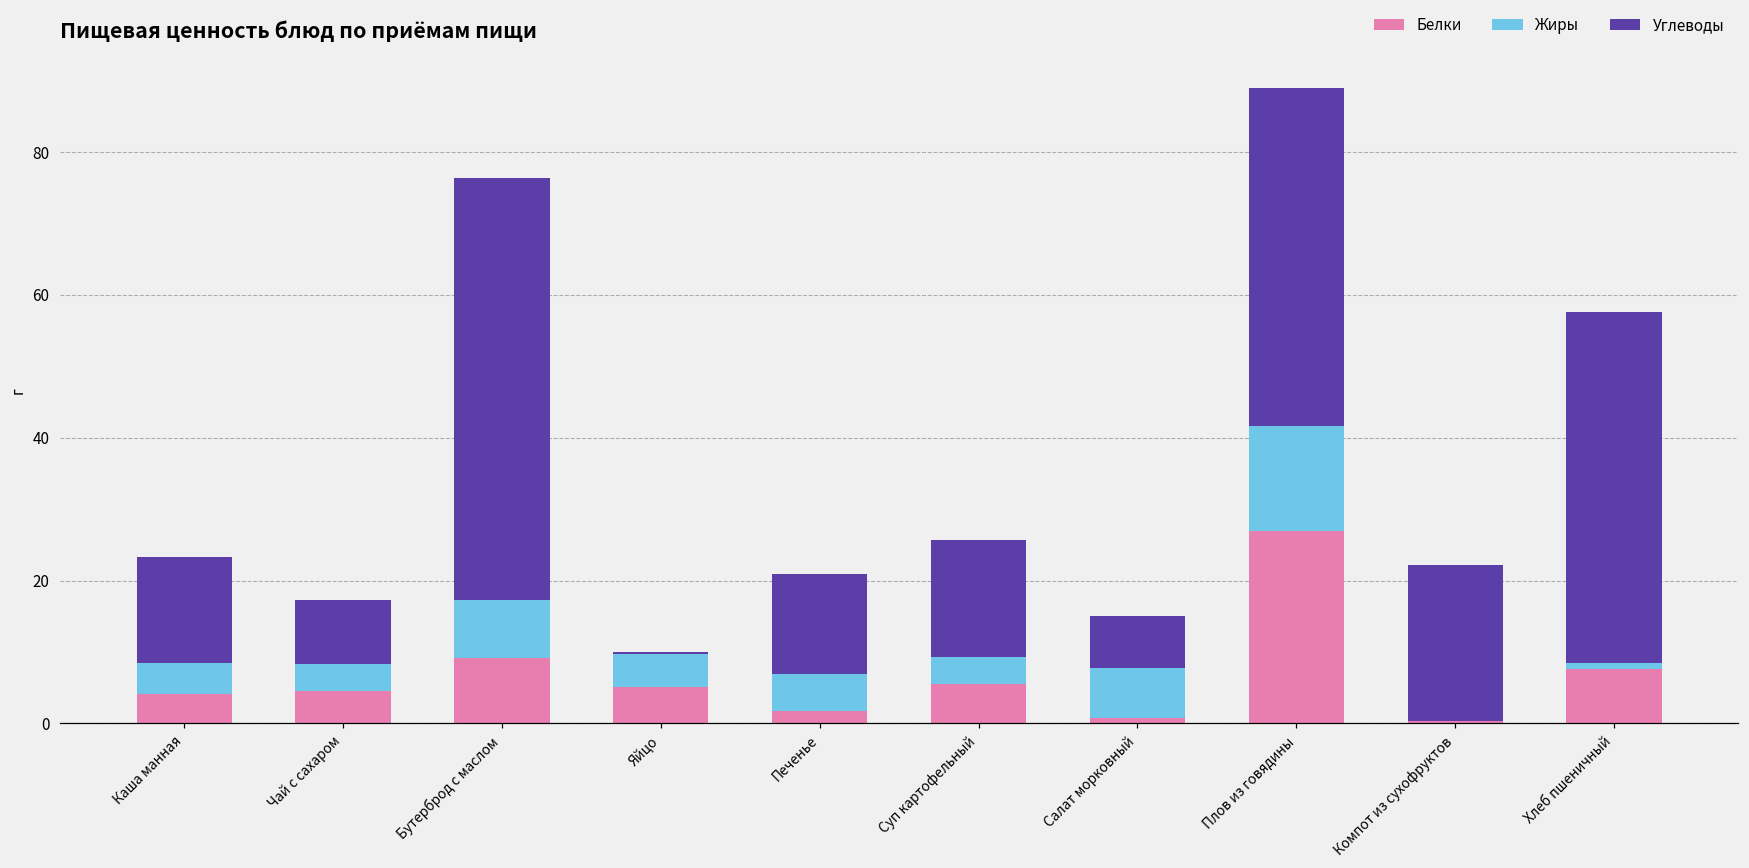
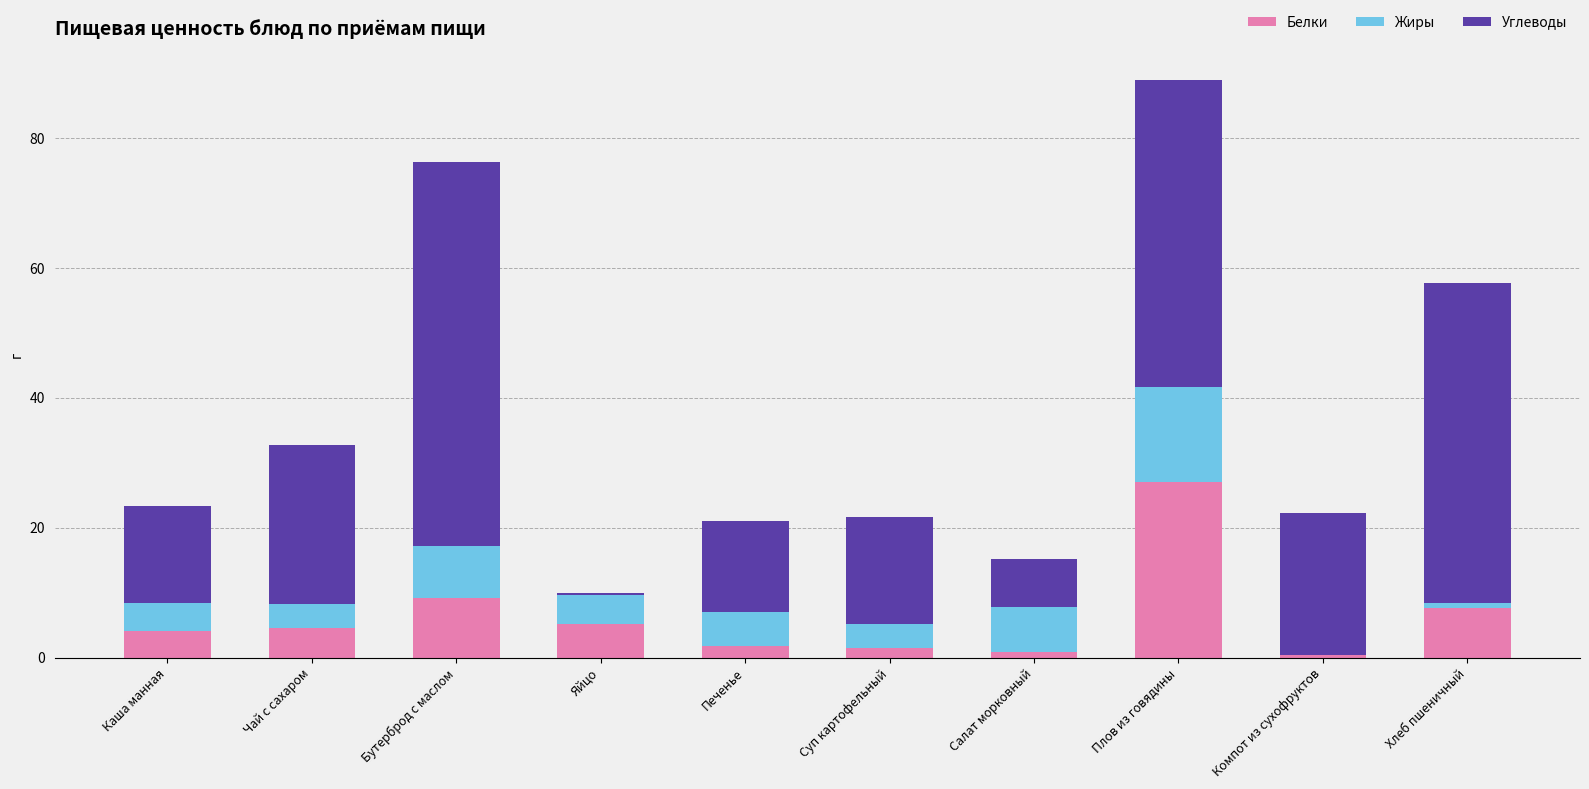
Углеводы, Чай с сахаром: 9 -> 24
Белки, Суп картофельный: 5 -> 1
